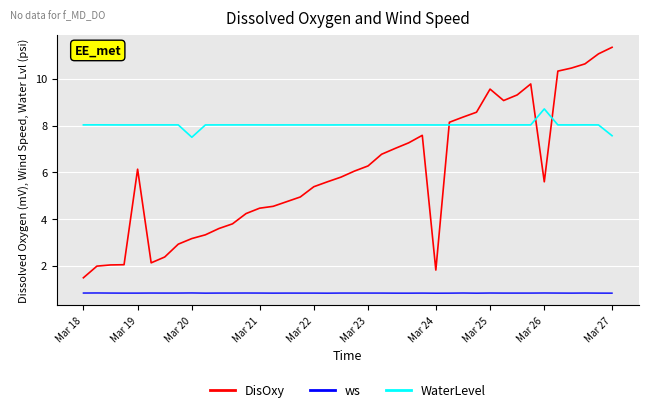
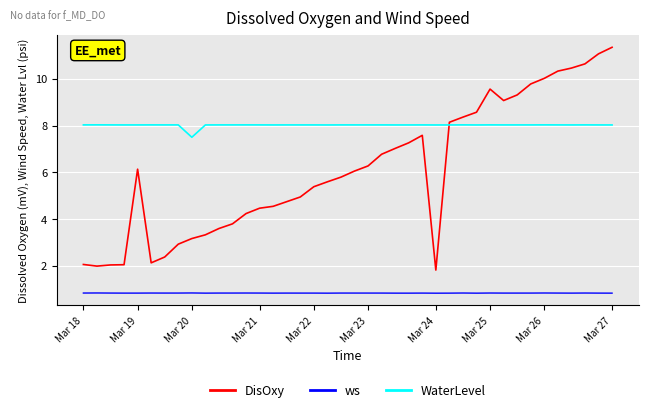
DisOxy, Mar 18: 1.5 -> 2.1
DisOxy, Mar 26: 5.6 -> 10.0
WaterLevel, Mar 26: 8.7 -> 8.0
WaterLevel, Mar 27: 7.6 -> 8.0
